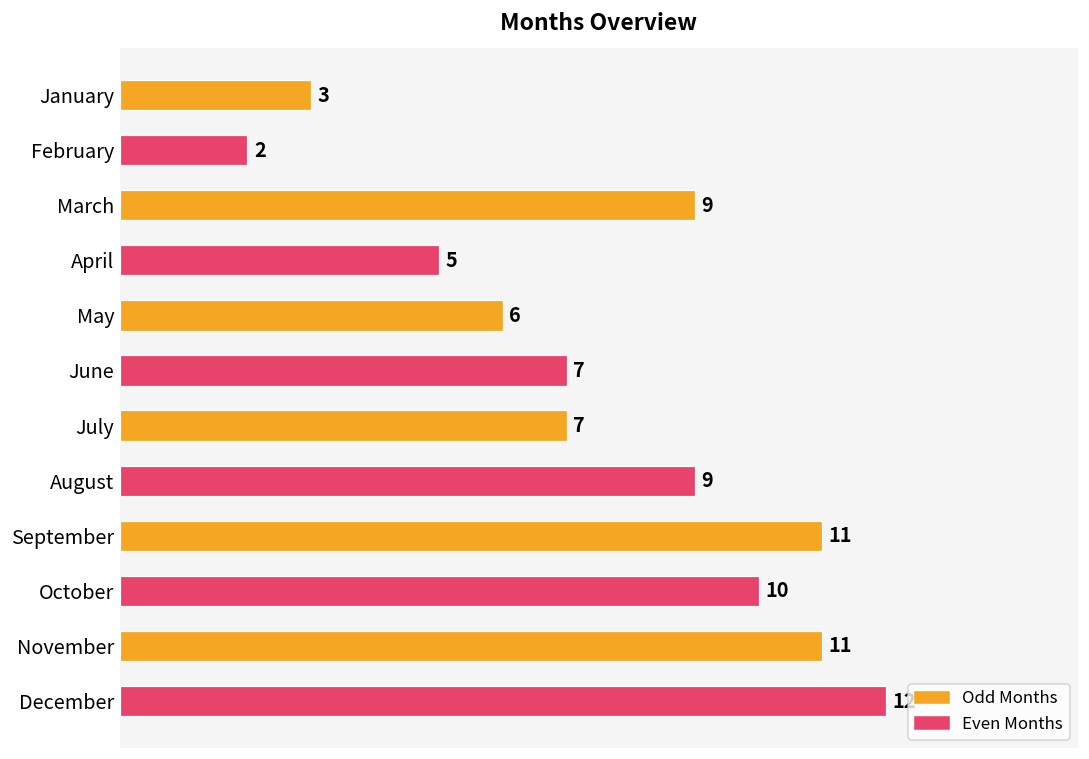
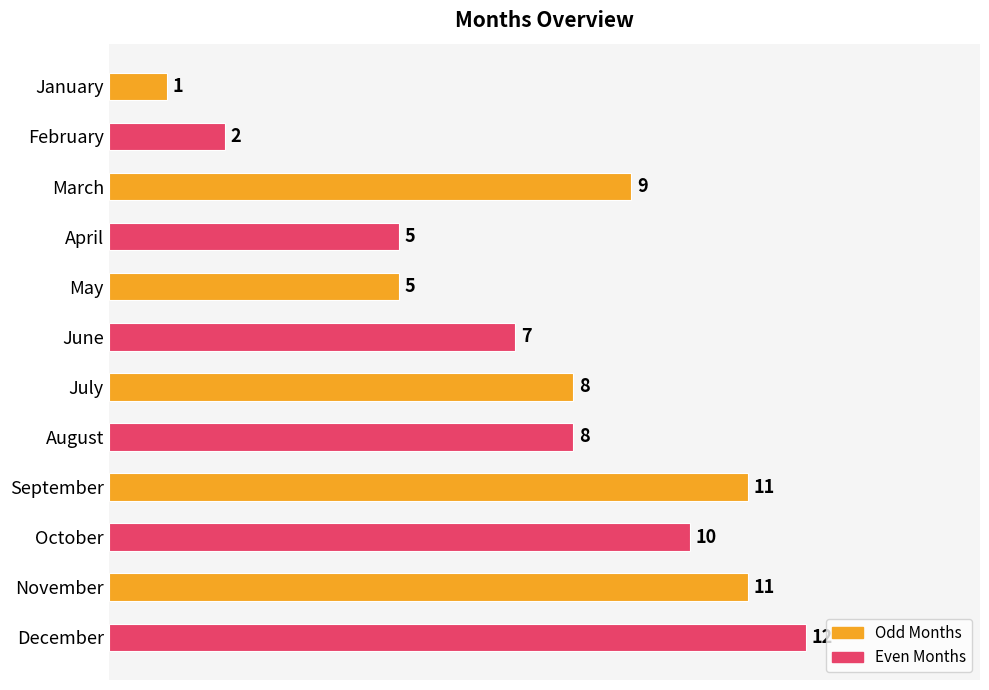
January: 3 -> 1
May: 6 -> 5
July: 7 -> 8
August: 9 -> 8
